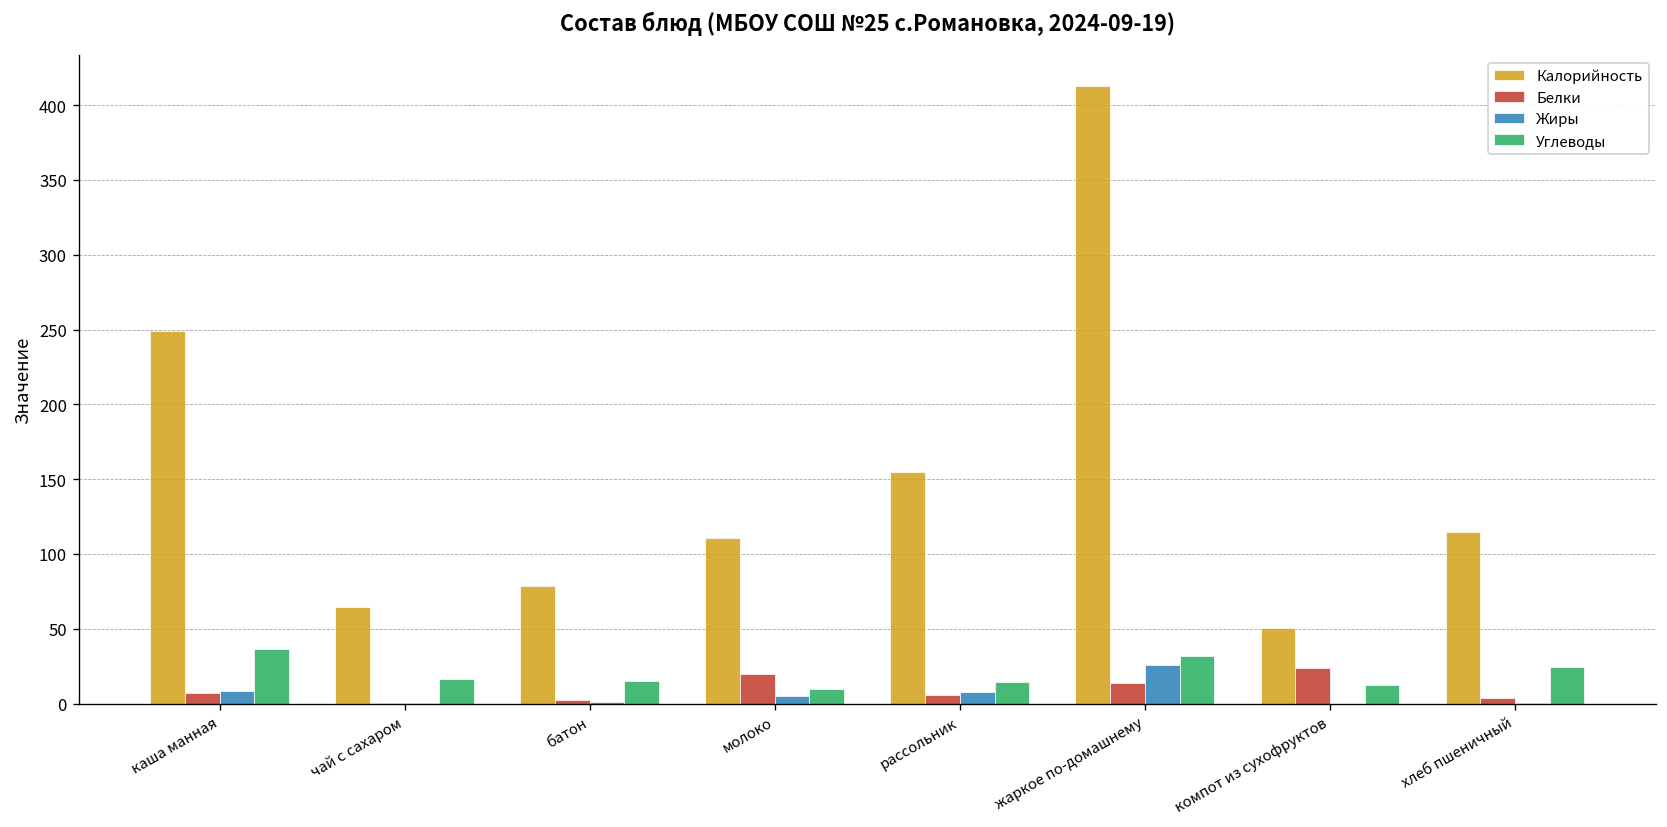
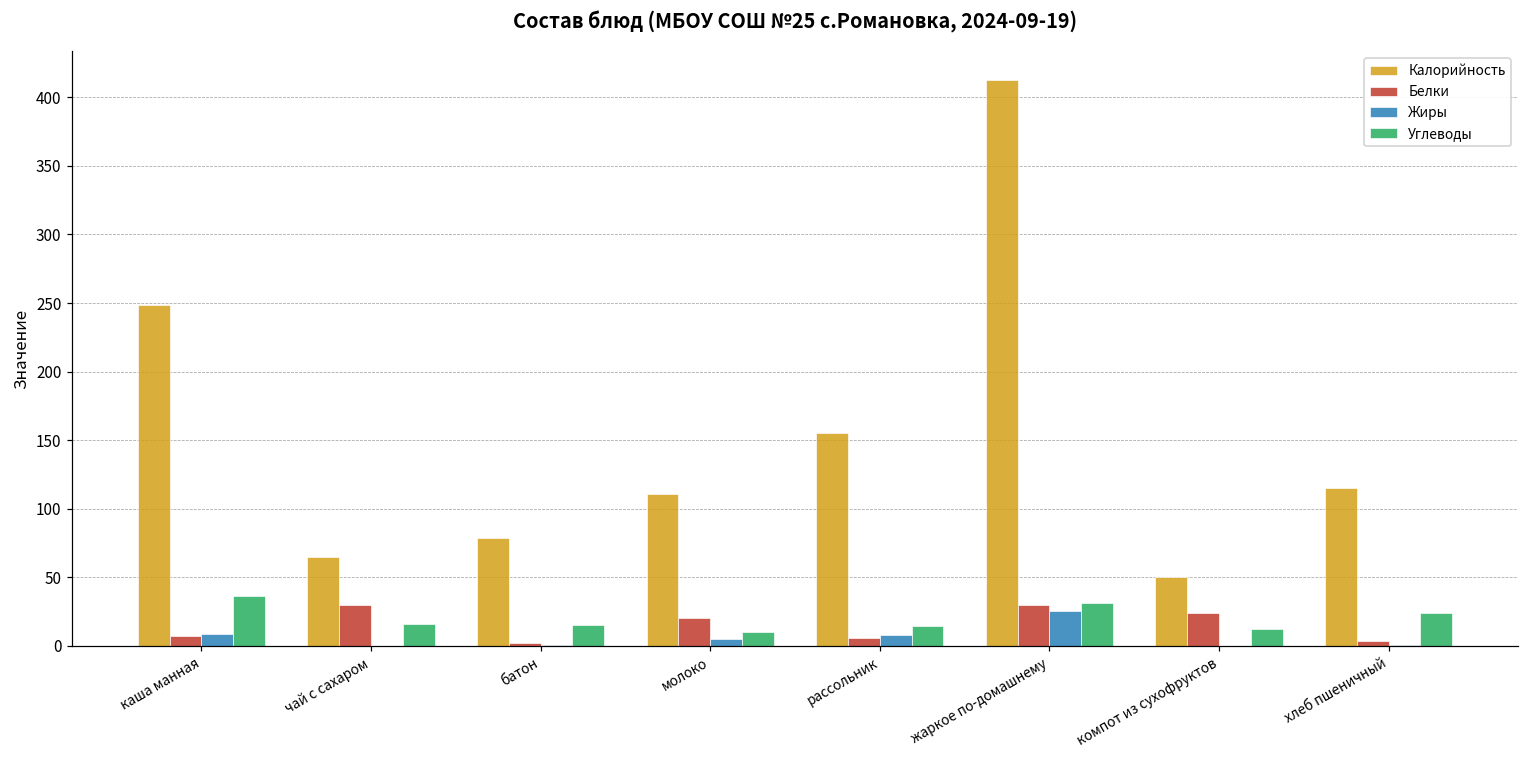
Белки, чай с сахаром: 0 -> 30
Белки, жаркое по-домашнему: 14 -> 30
